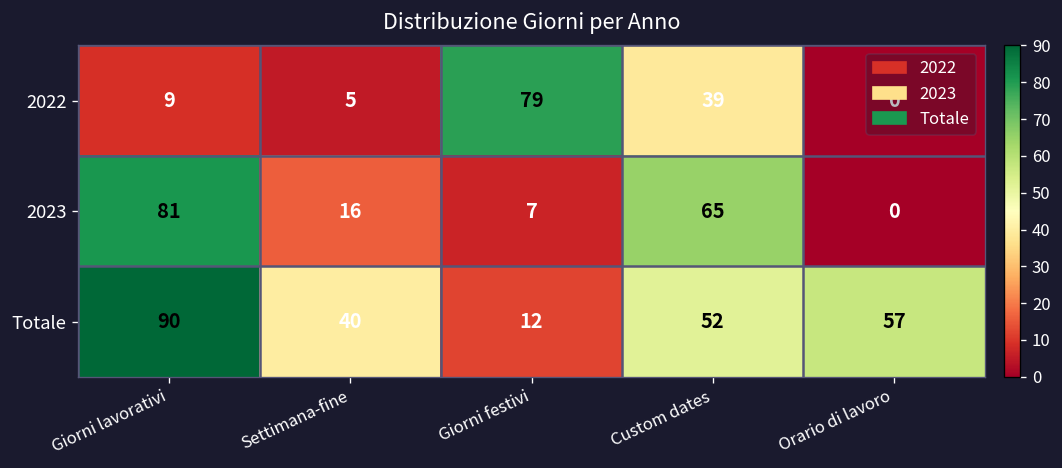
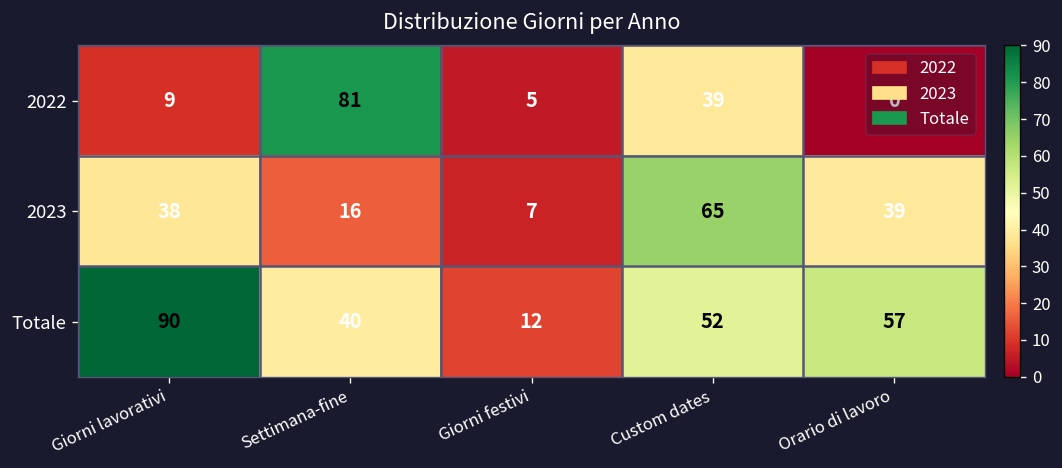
2022, Settimana-fine: 5 -> 81
2022, Giorni festivi: 79 -> 5
2023, Giorni lavorativi: 81 -> 38
2023, Orario di lavoro: 0 -> 39
